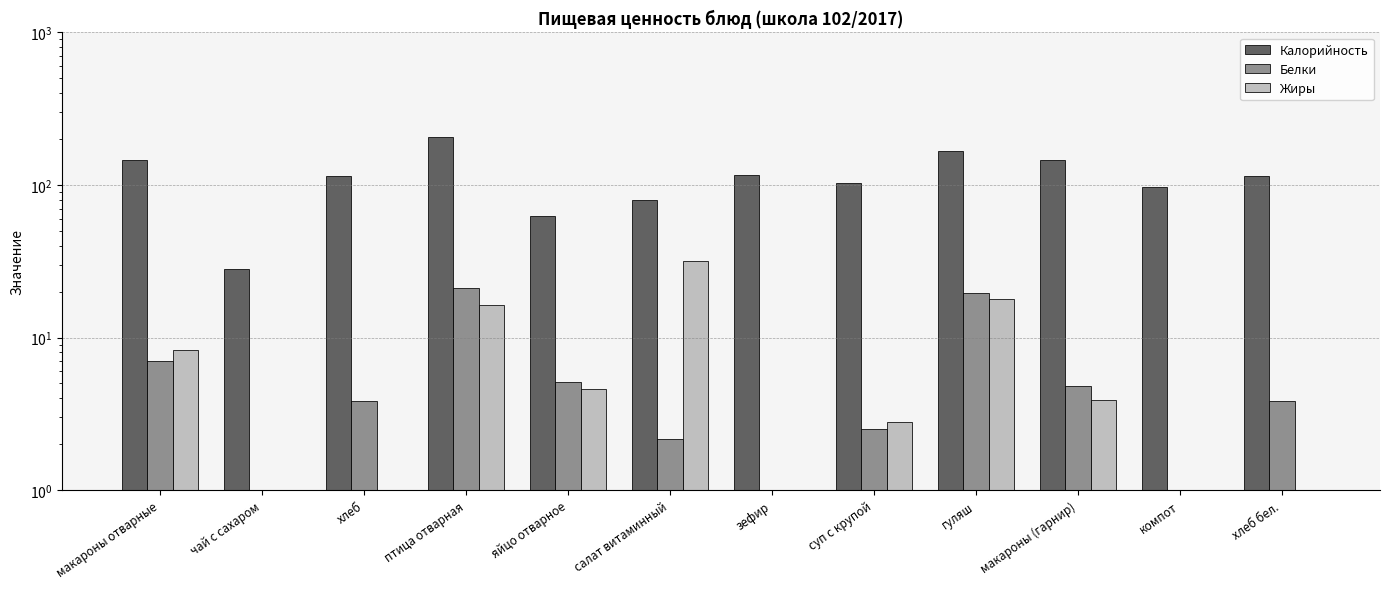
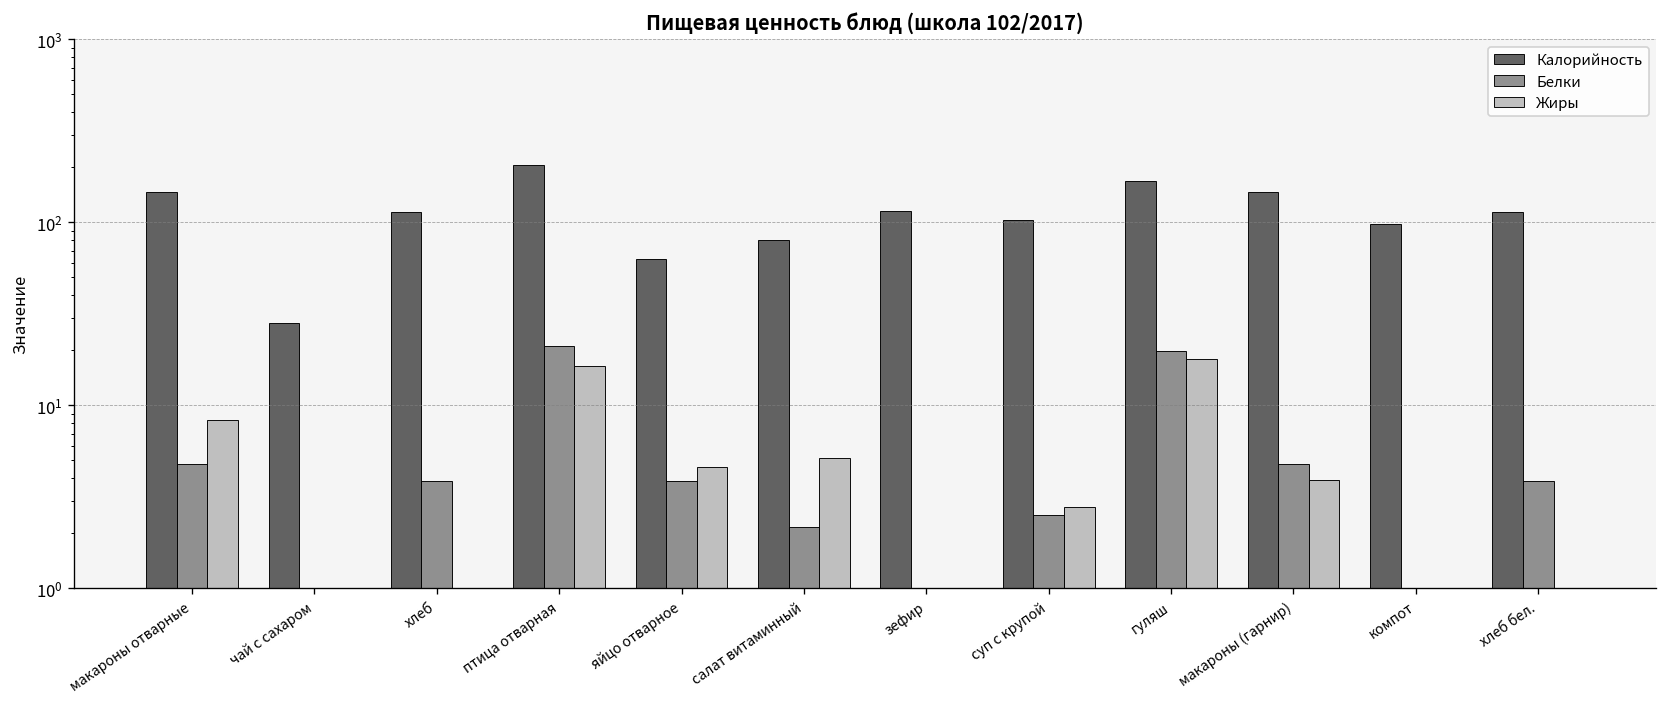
Белки, макароны отварные: 7 -> 4.8
Белки, яйцо отварное: 5.1 -> 3.9
Жиры, салат витаминный: 32 -> 5.2
